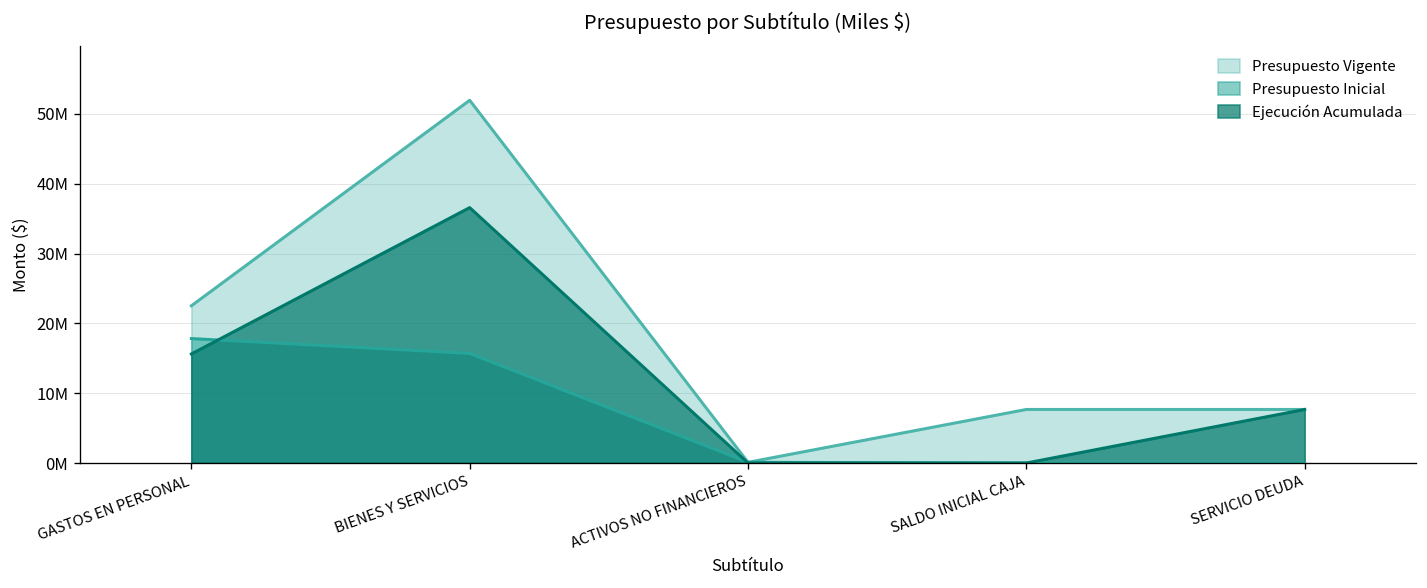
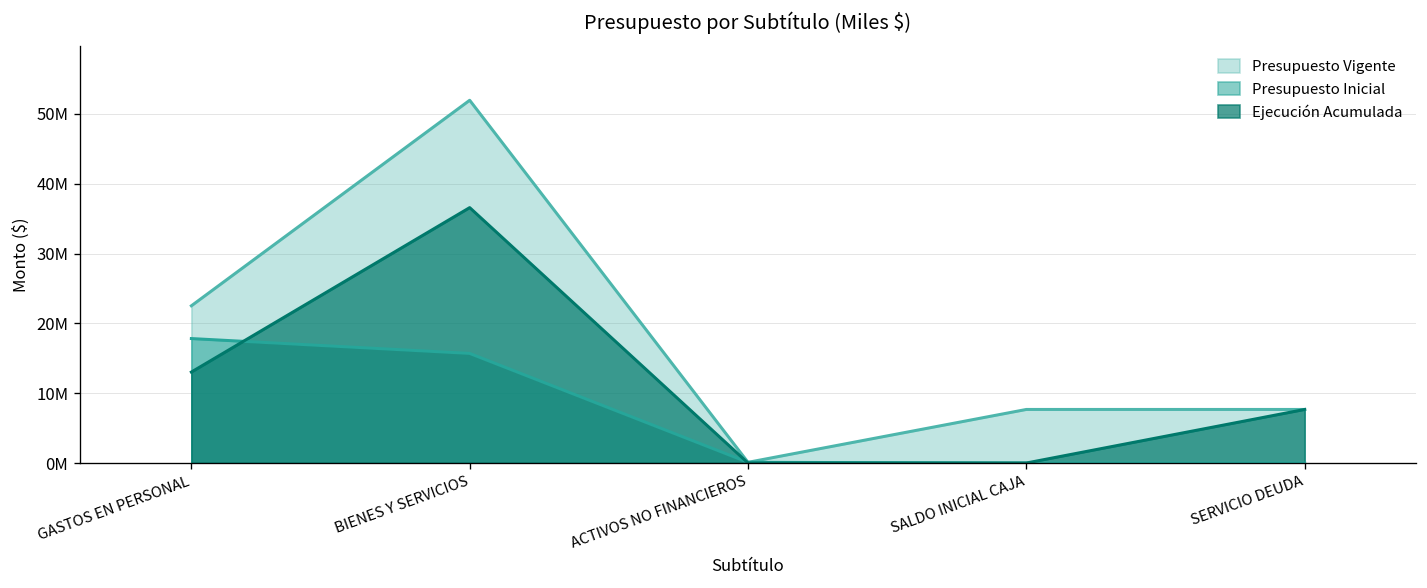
Ejecución Acumulada, GASTOS EN PERSONAL: 16000000 -> 13000000
